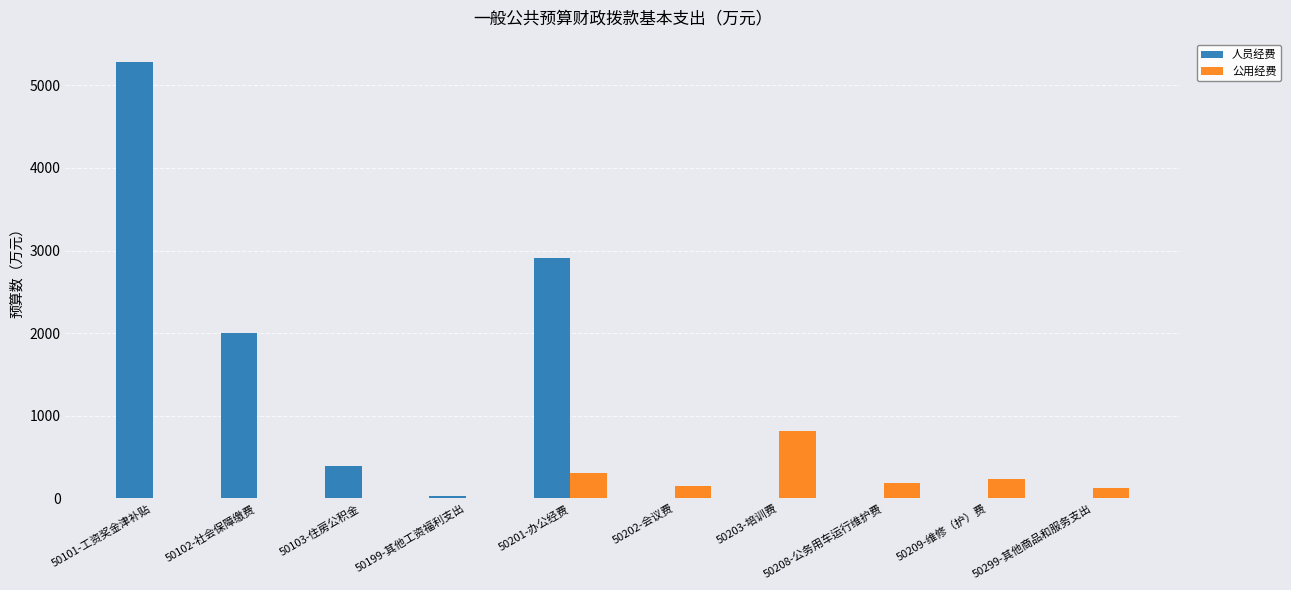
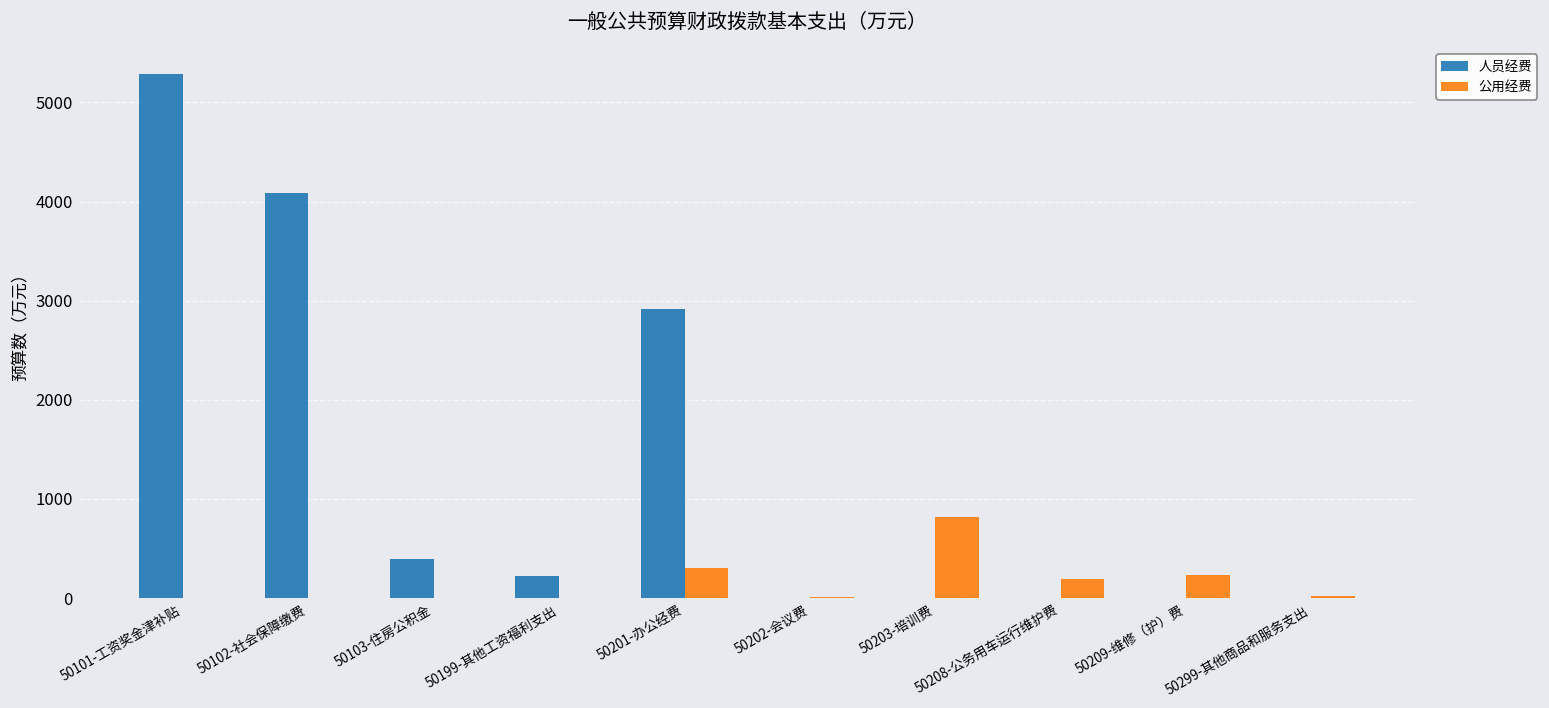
人员经费, 50102-社会保障缴费: 2000 -> 4100
人员经费, 50199-其他工资福利支出: 0 -> 200
公用经费, 50202-会议费: 100 -> 0
公用经费, 50299-其他商品和服务支出: 100 -> 0
